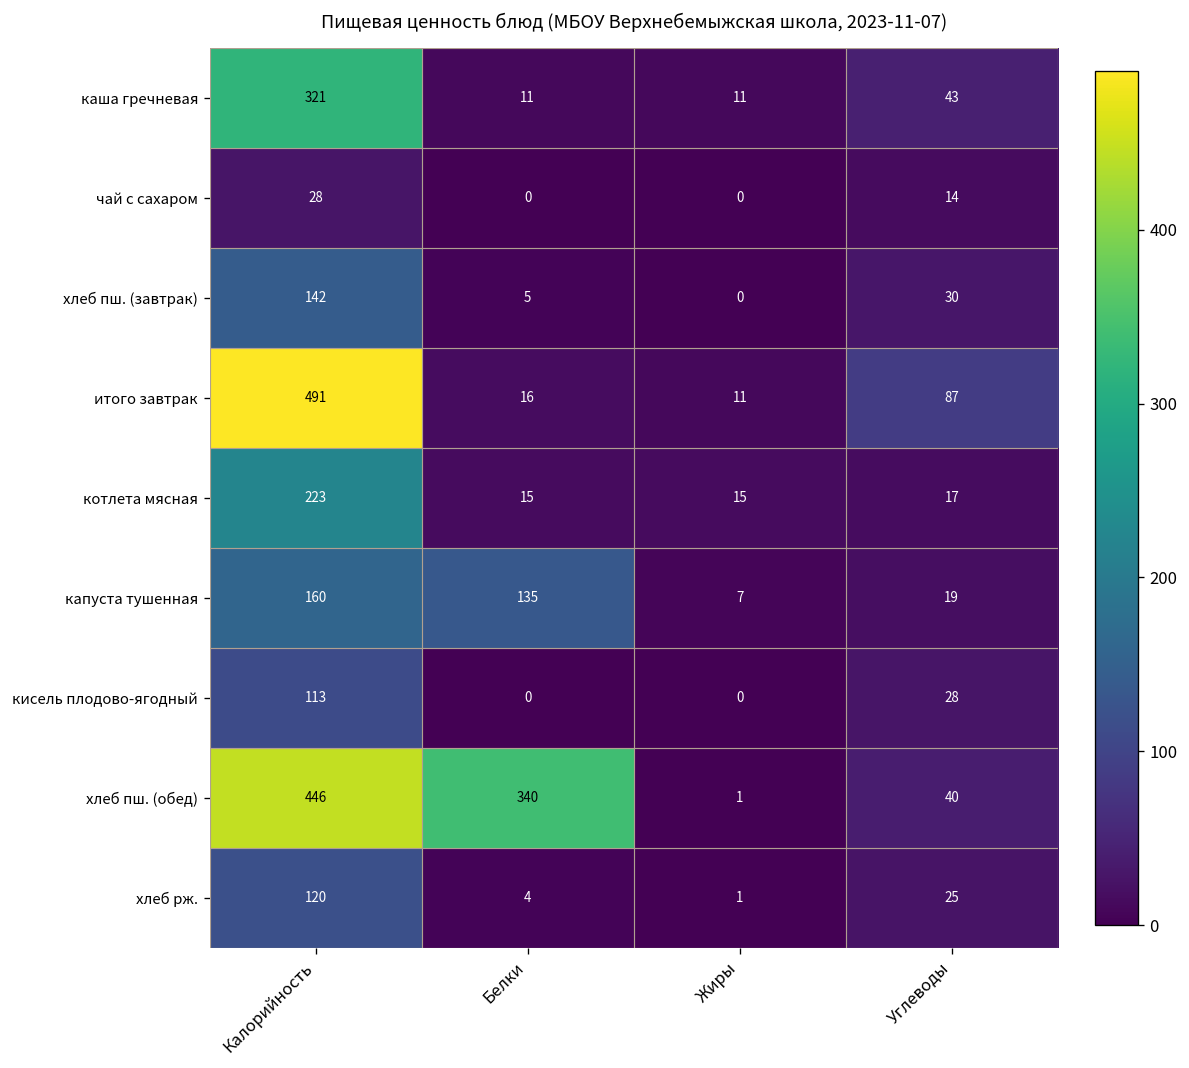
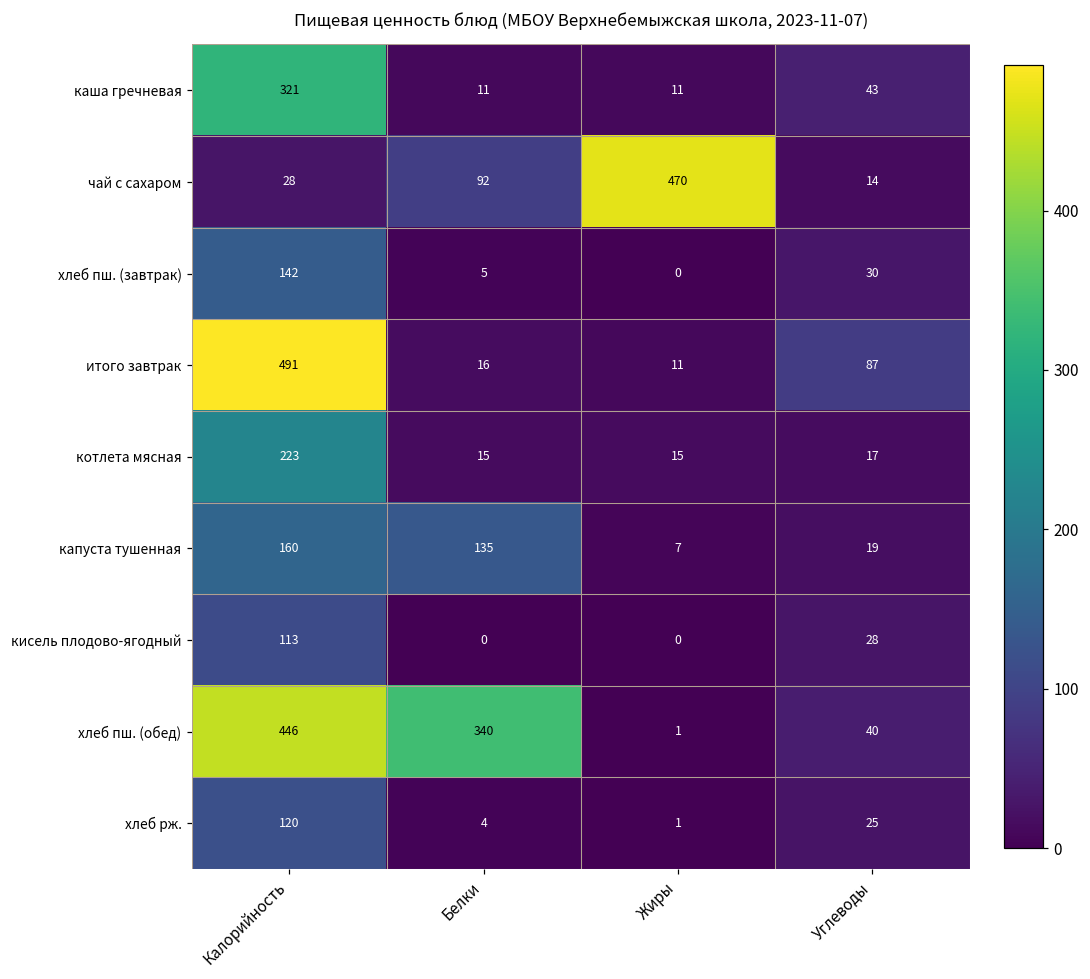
чай с сахаром, Белки: 0 -> 92
чай с сахаром, Жиры: 0 -> 470
